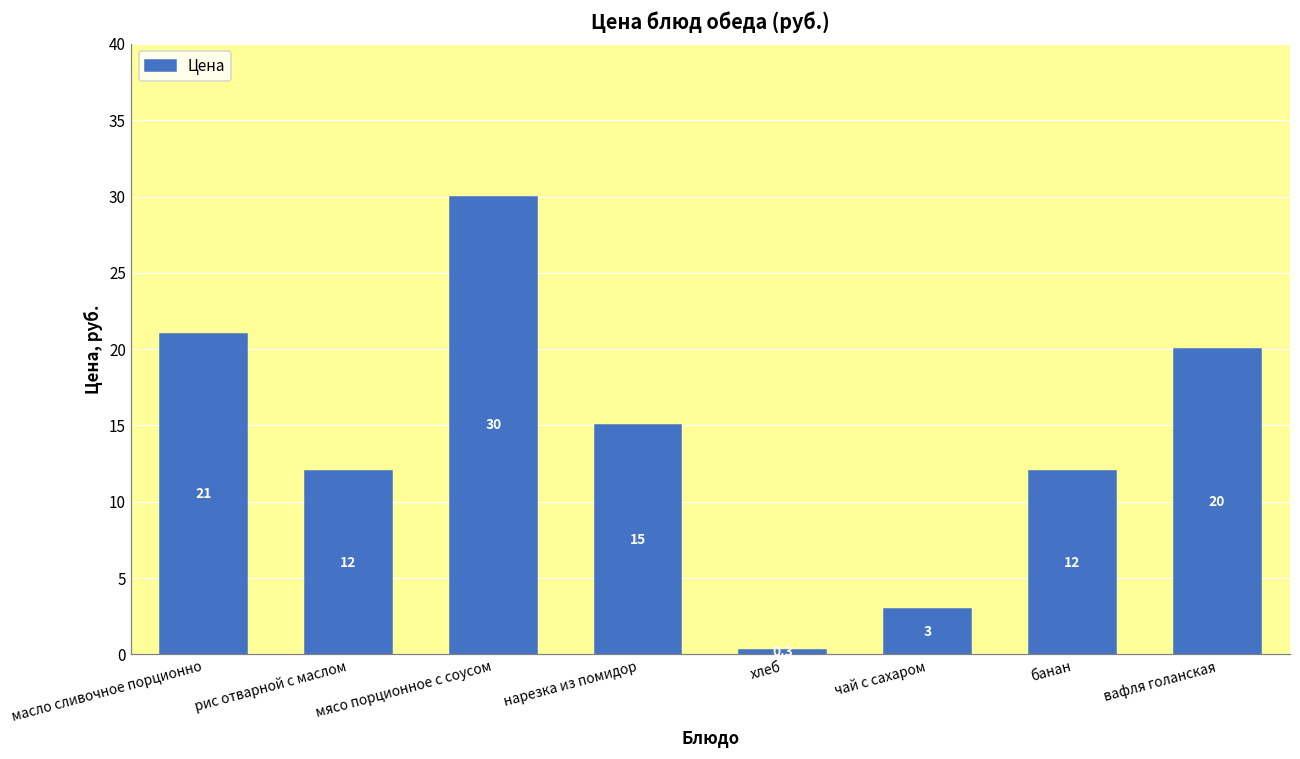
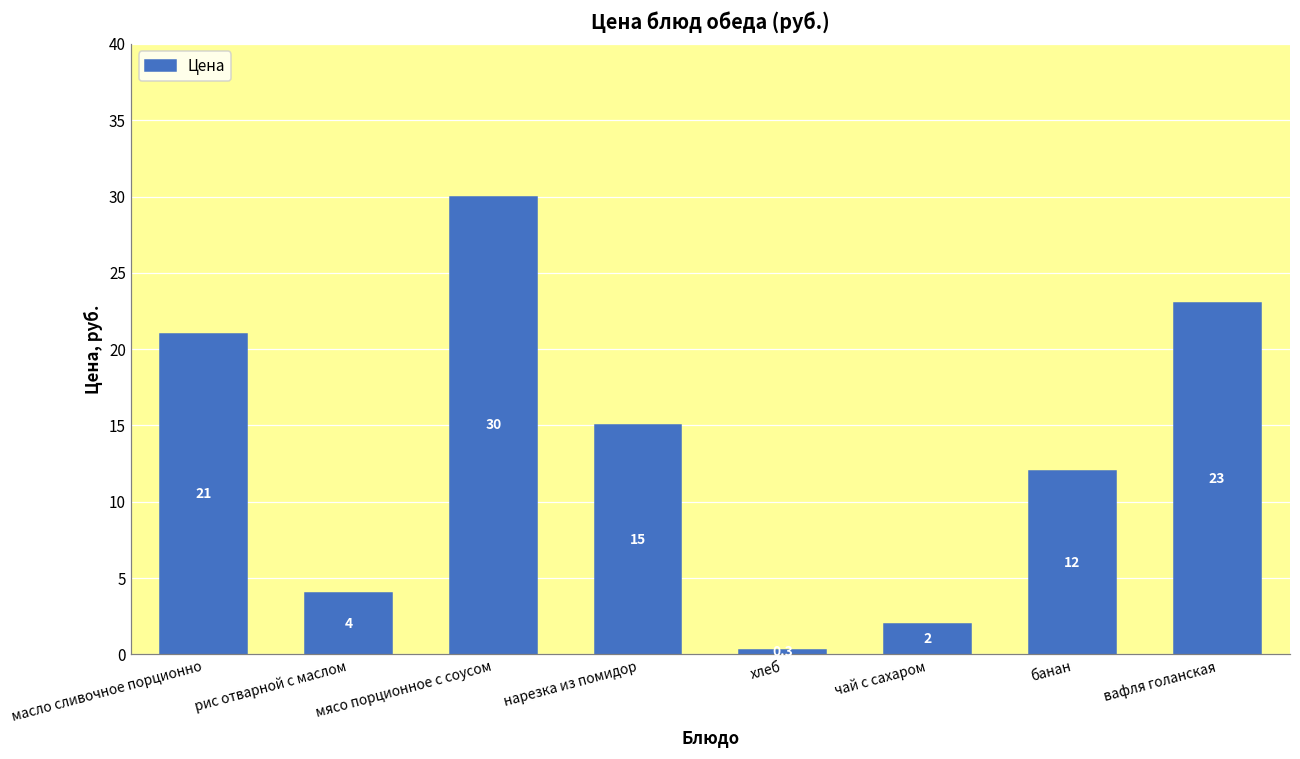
рис отварной с маслом: 12 -> 4
чай с сахаром: 3 -> 2
вафля голанская: 20 -> 23
